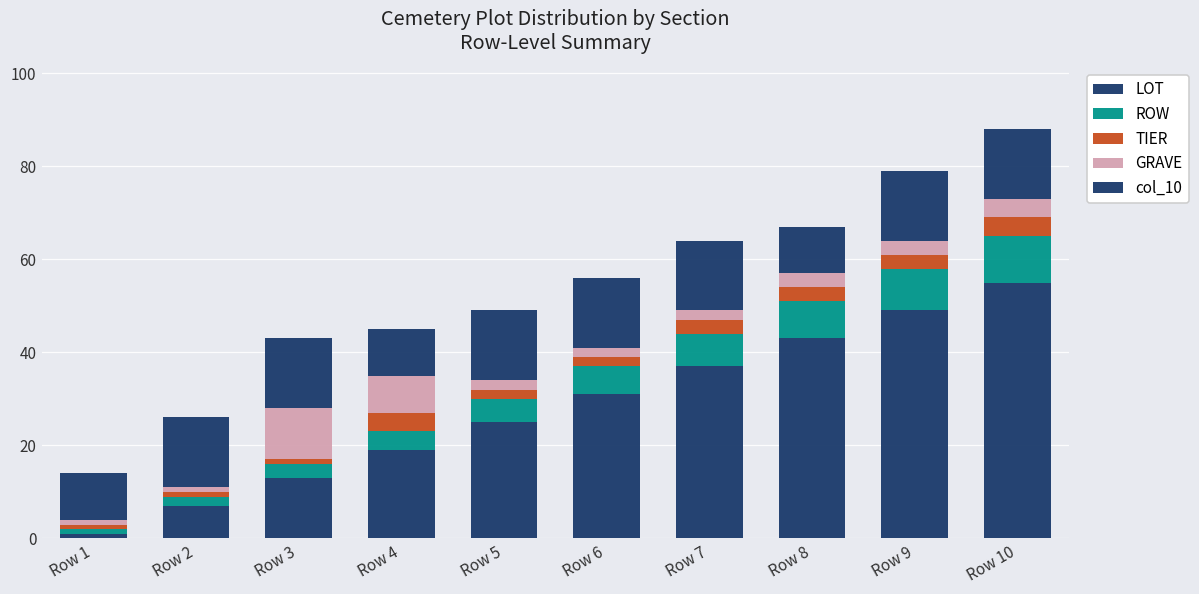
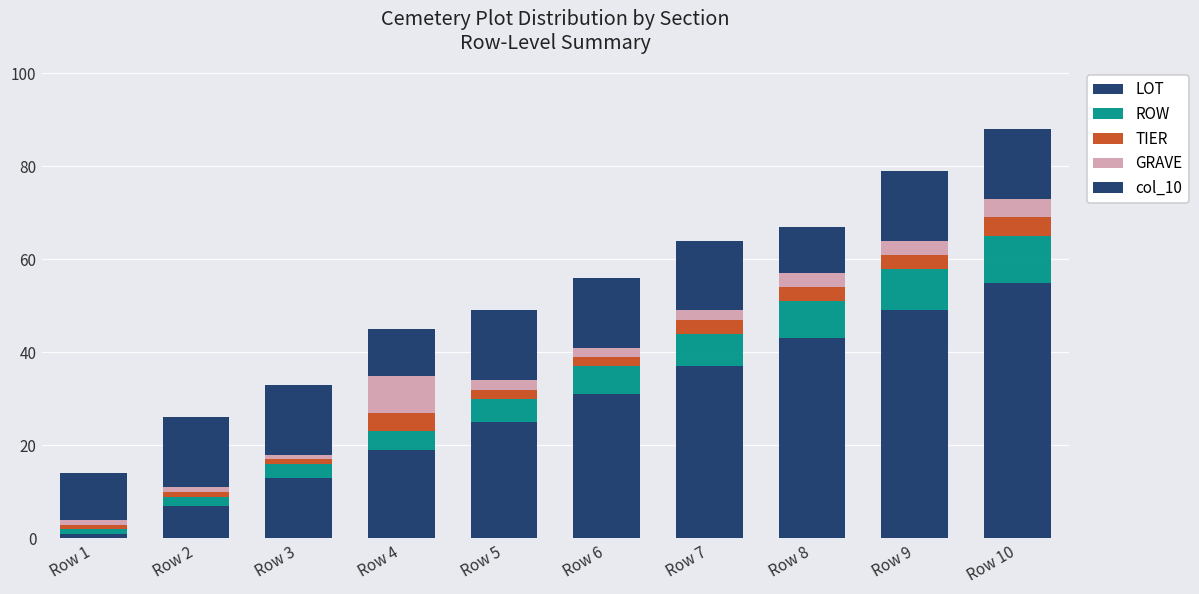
GRAVE, Row 3: 11 -> 1
